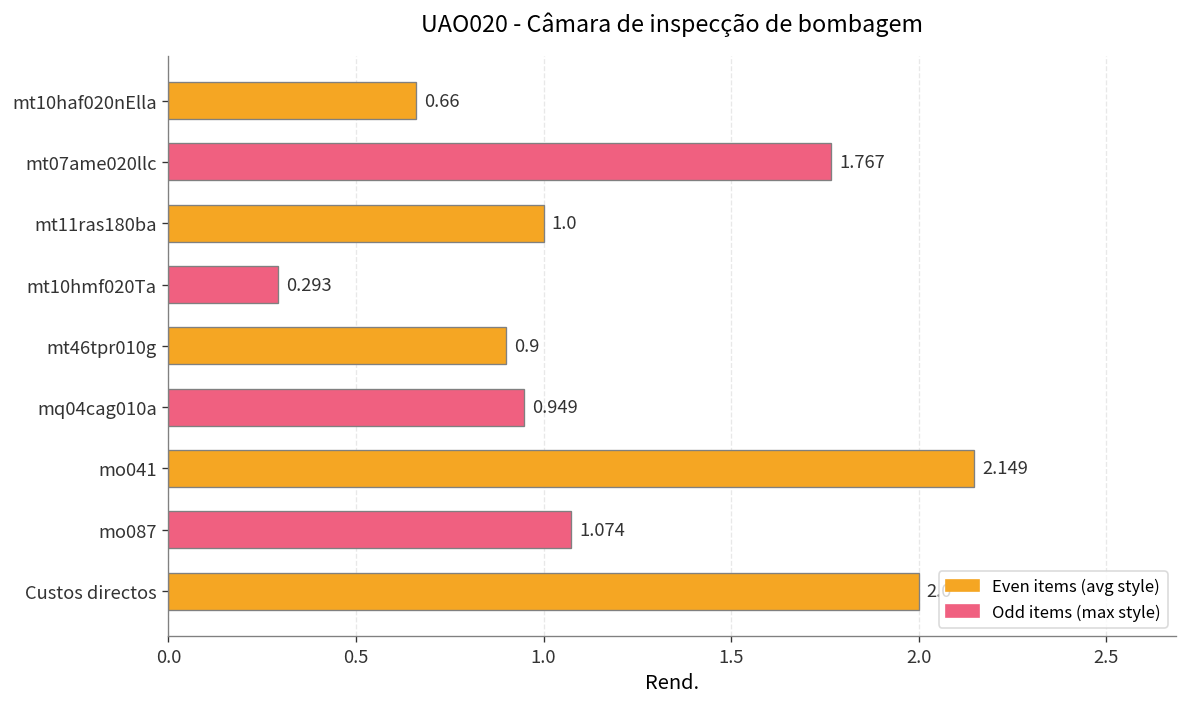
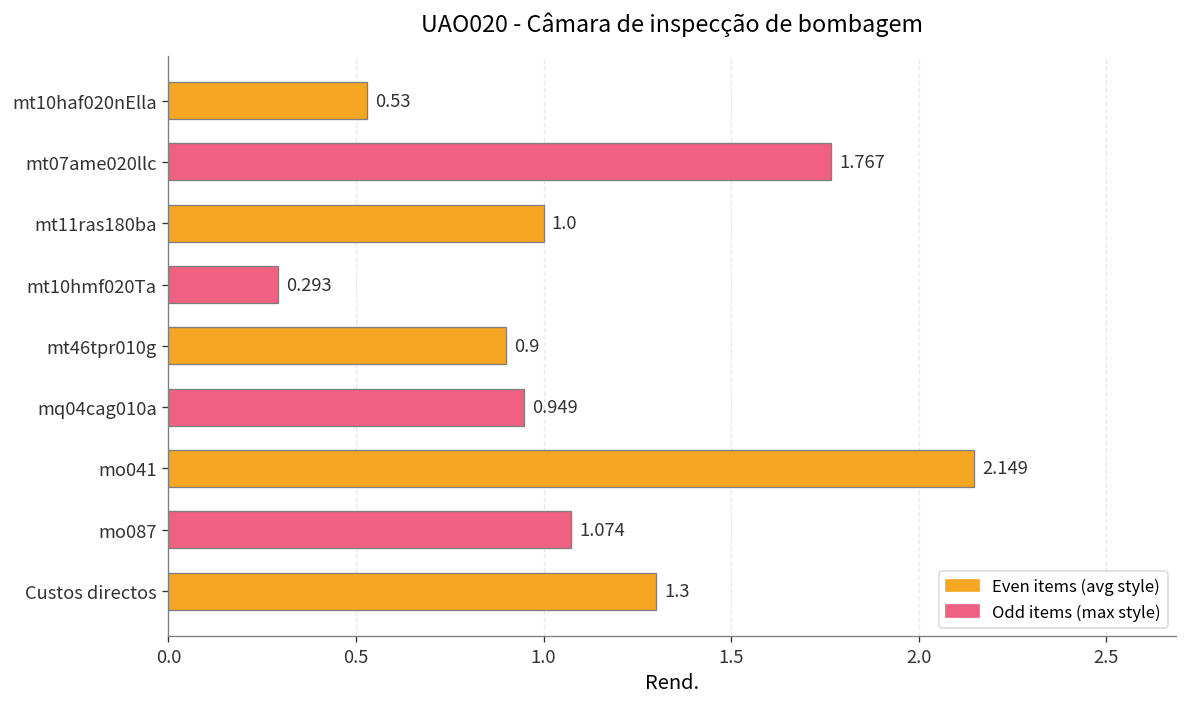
mt10haf020nElla: 0.66 -> 0.53
Custos directos: 2.0 -> 1.3
